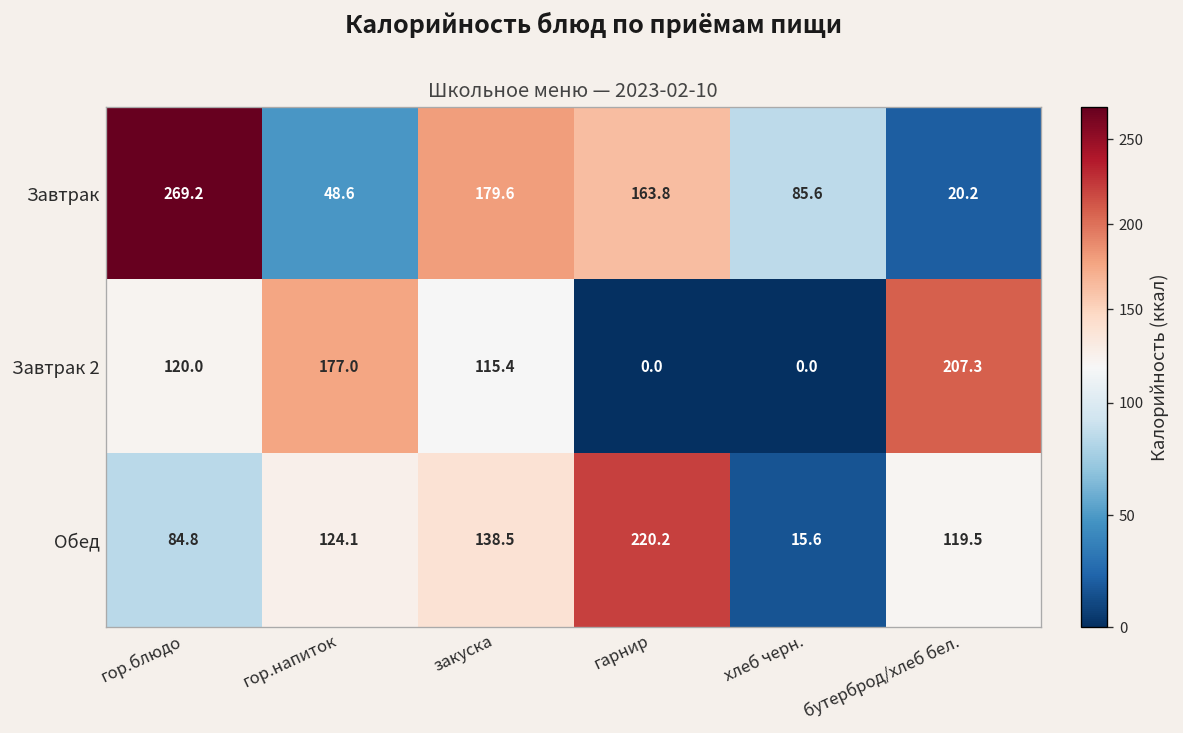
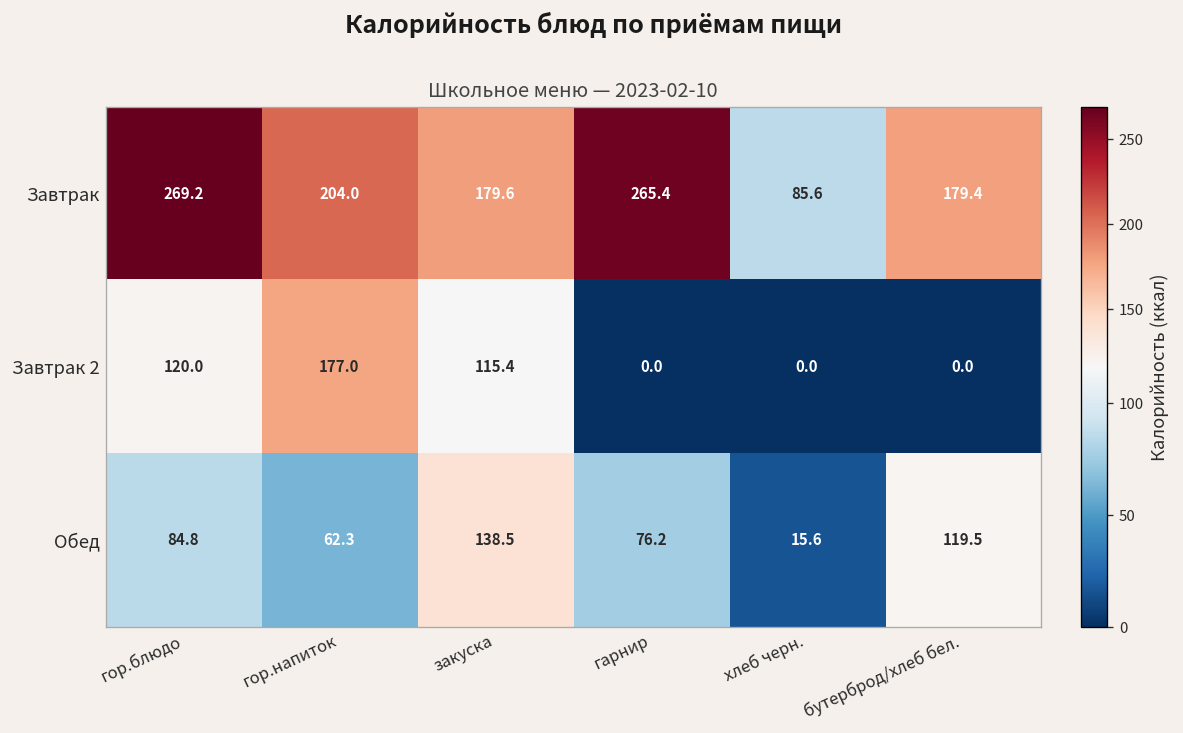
Завтрак, гор.напиток: 48.6 -> 204.0
Завтрак, гарнир: 163.8 -> 265.4
Завтрак, бутерброд/хлеб бел.: 20.2 -> 179.4
Завтрак 2, бутерброд/хлеб бел.: 207.3 -> 0.0
Обед, гор.напиток: 124.1 -> 62.3
Обед, гарнир: 220.2 -> 76.2
